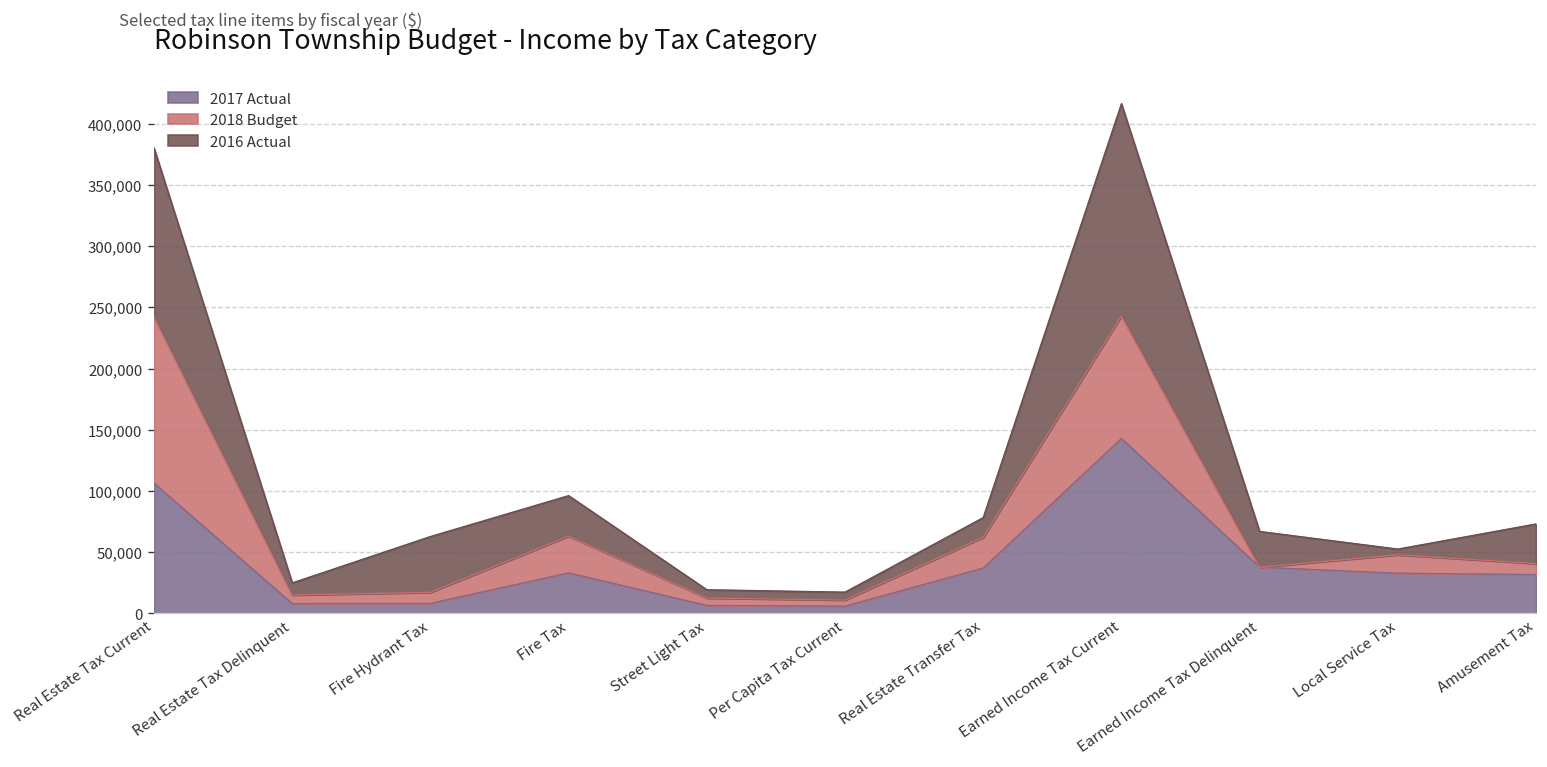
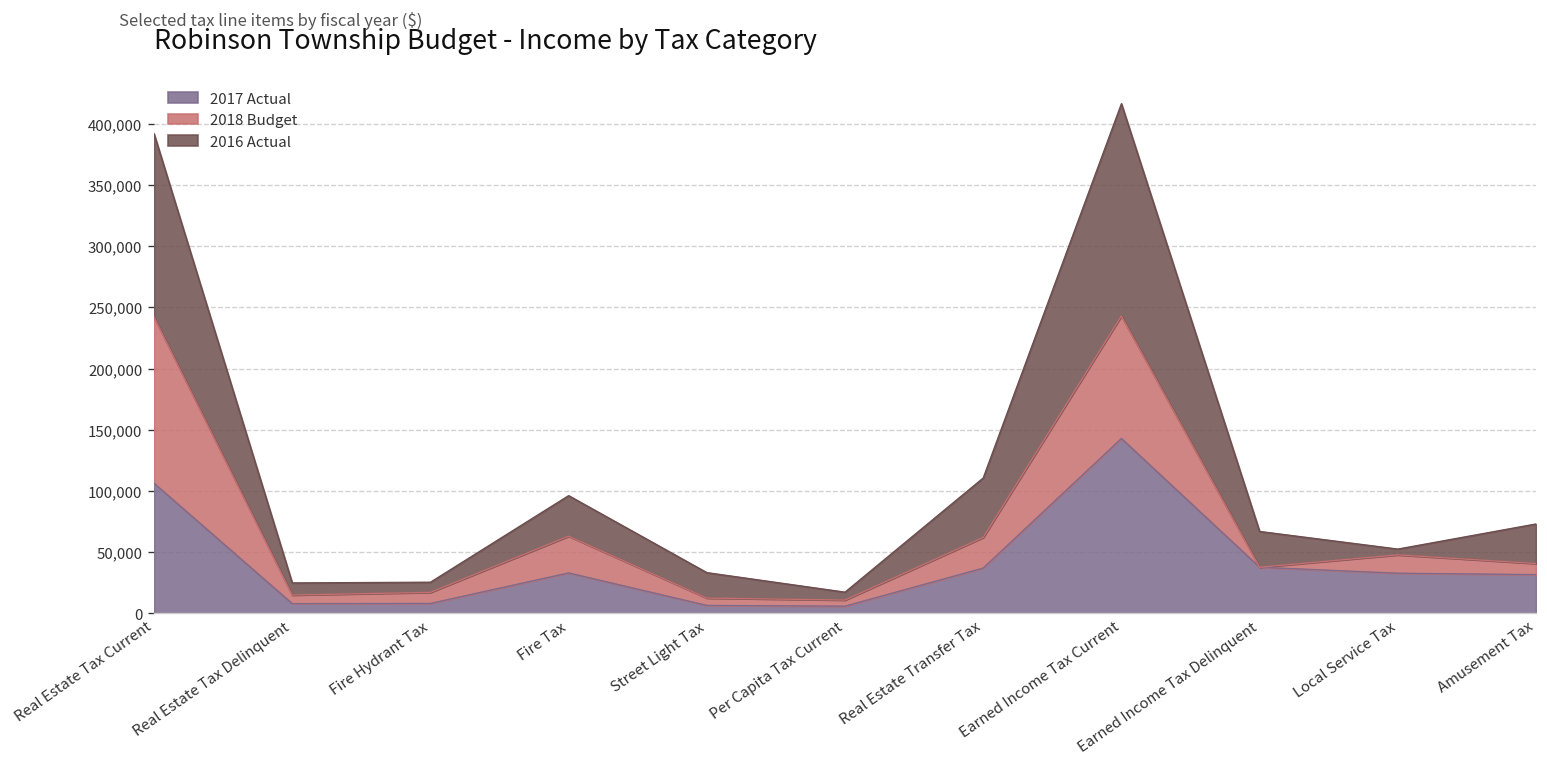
2016 Actual, Real Estate Tax Current: 138,000 -> 150,000
2016 Actual, Fire Hydrant Tax: 46,000 -> 8,000
2016 Actual, Street Light Tax: 7,000 -> 21,000
2016 Actual, Real Estate Transfer Tax: 16,000 -> 49,000
